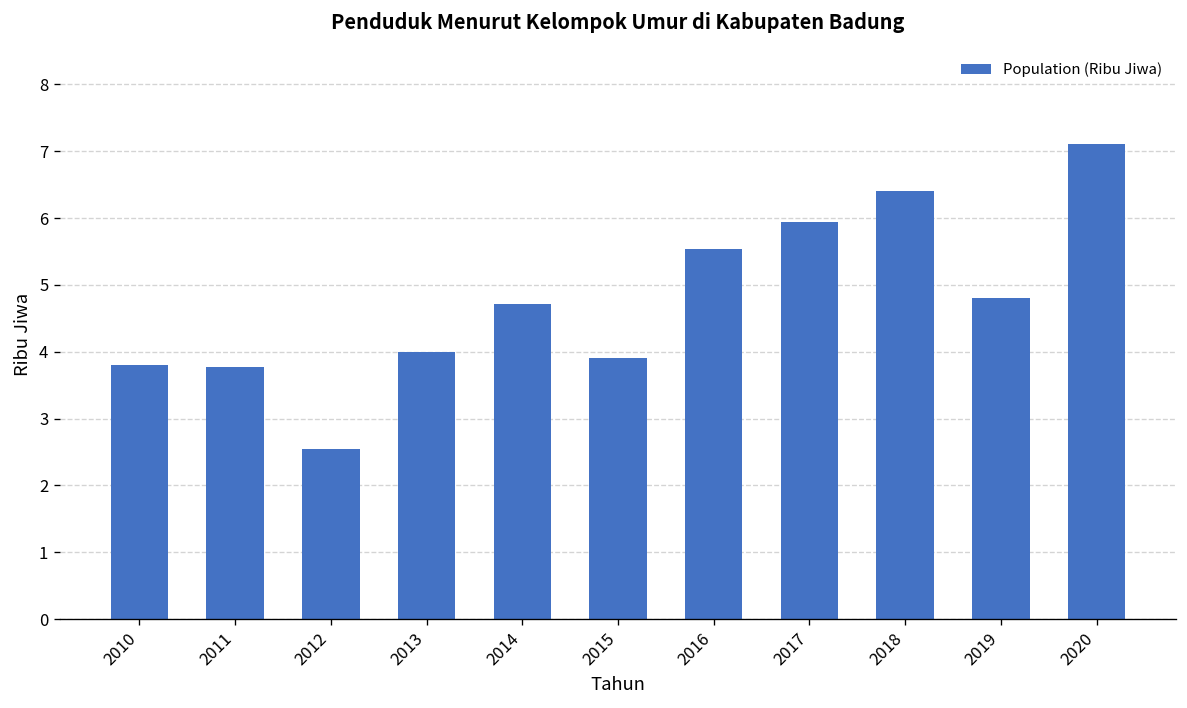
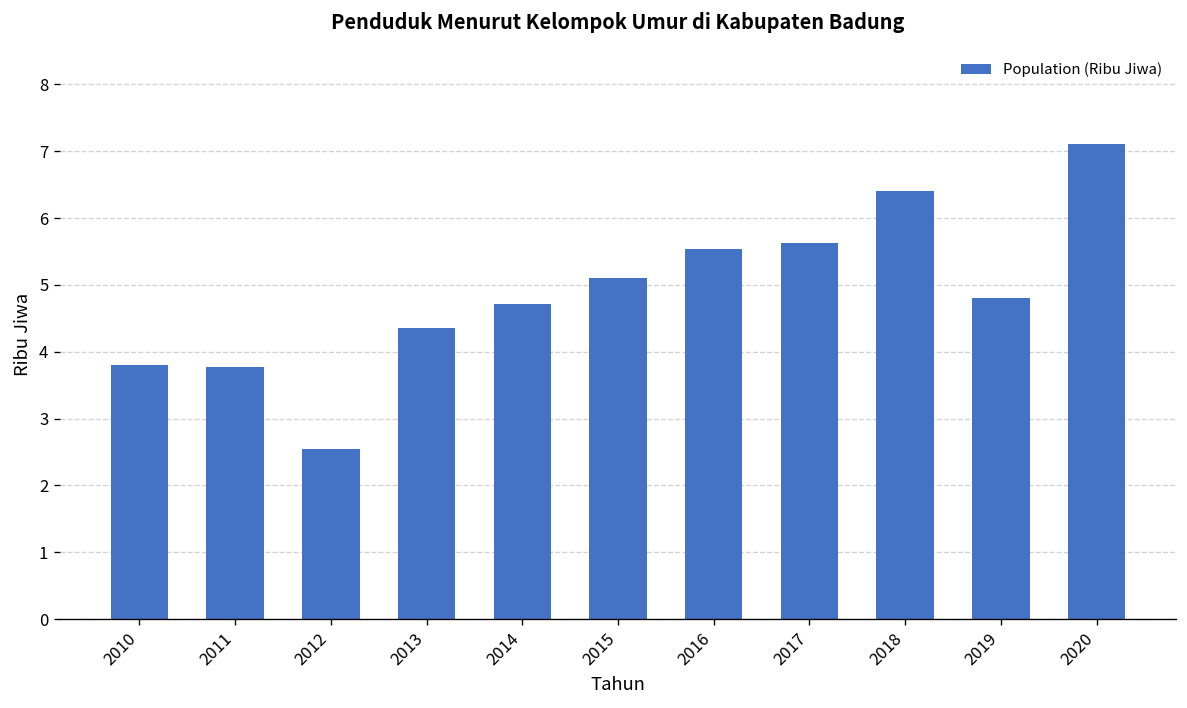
2013: 4.0 -> 4.4
2015: 3.9 -> 5.1
2017: 5.9 -> 5.6
